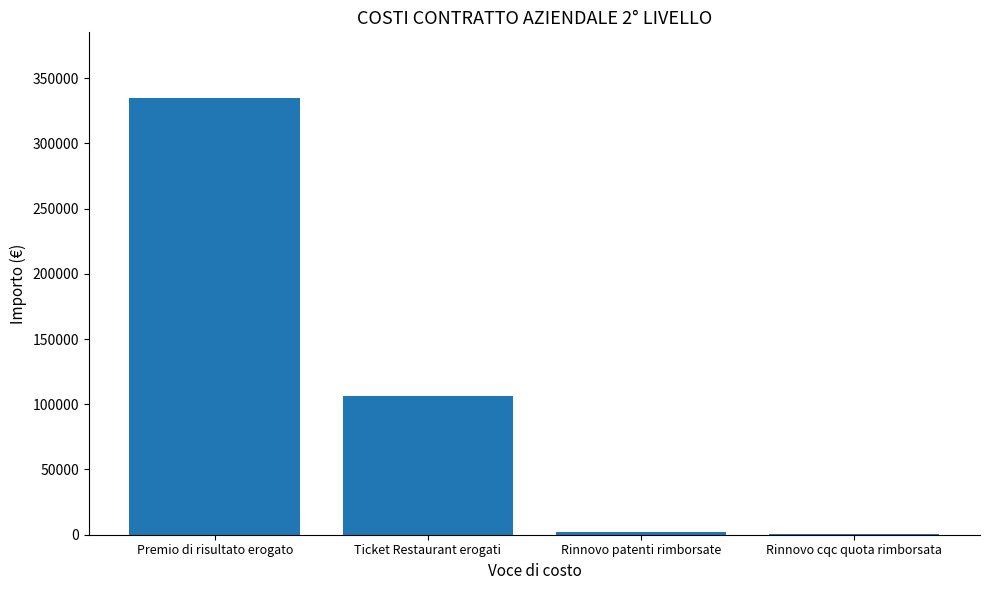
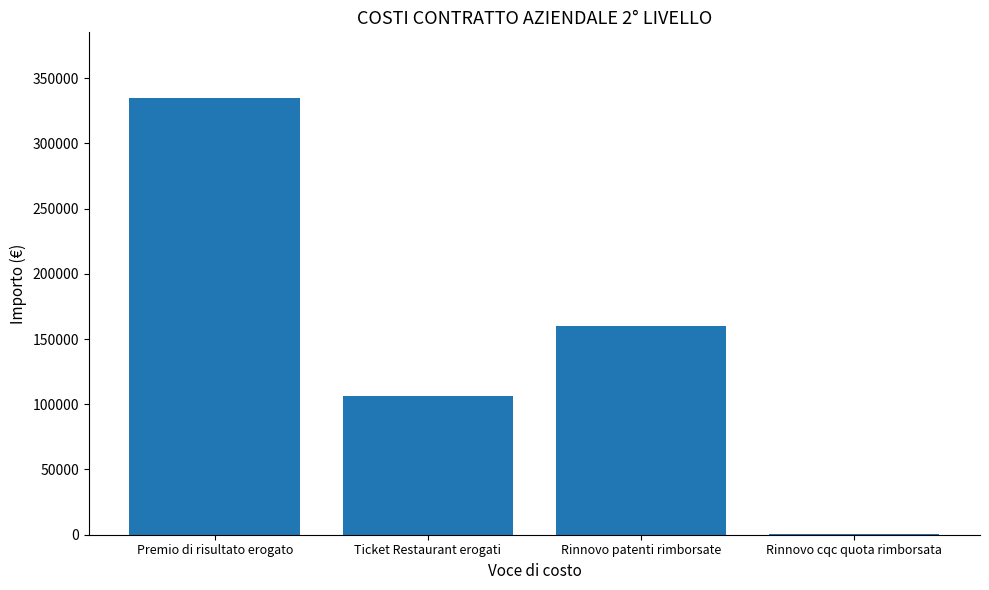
Rinnovo patenti rimborsate: 2000 -> 160000
